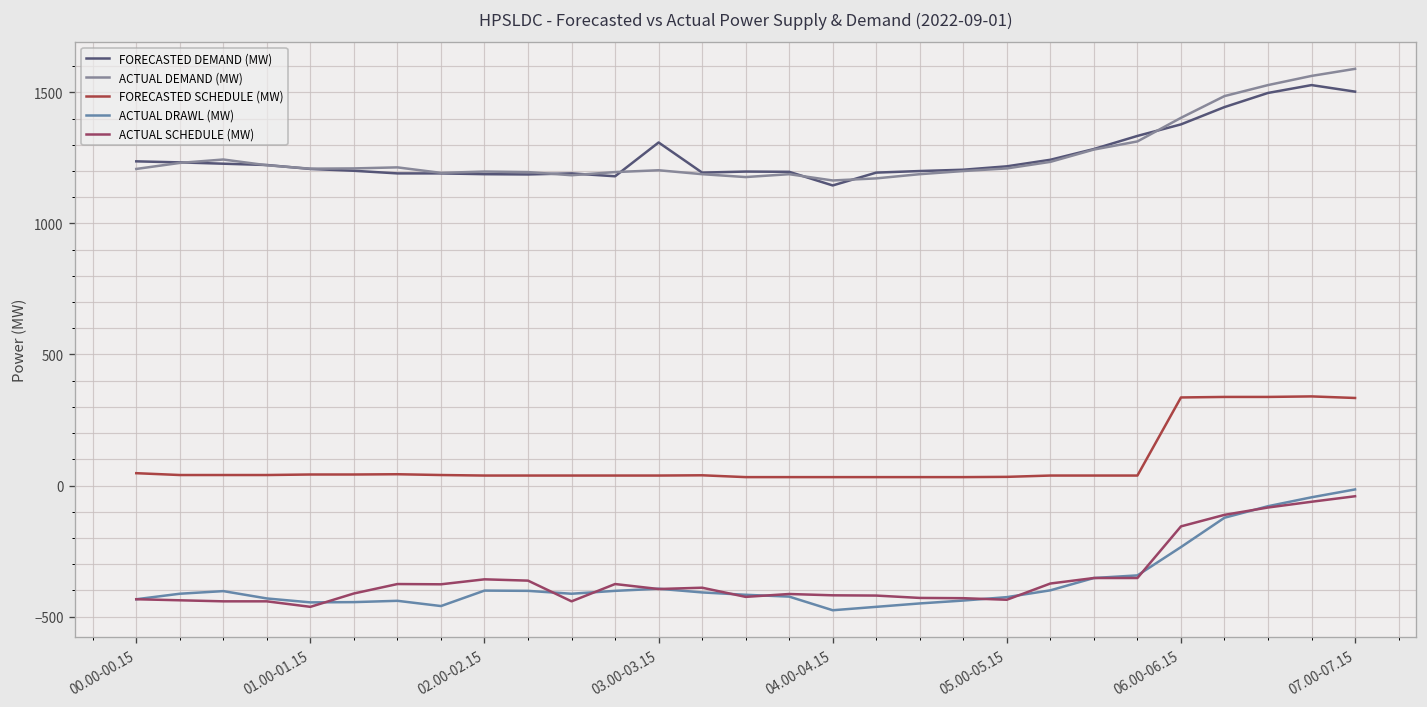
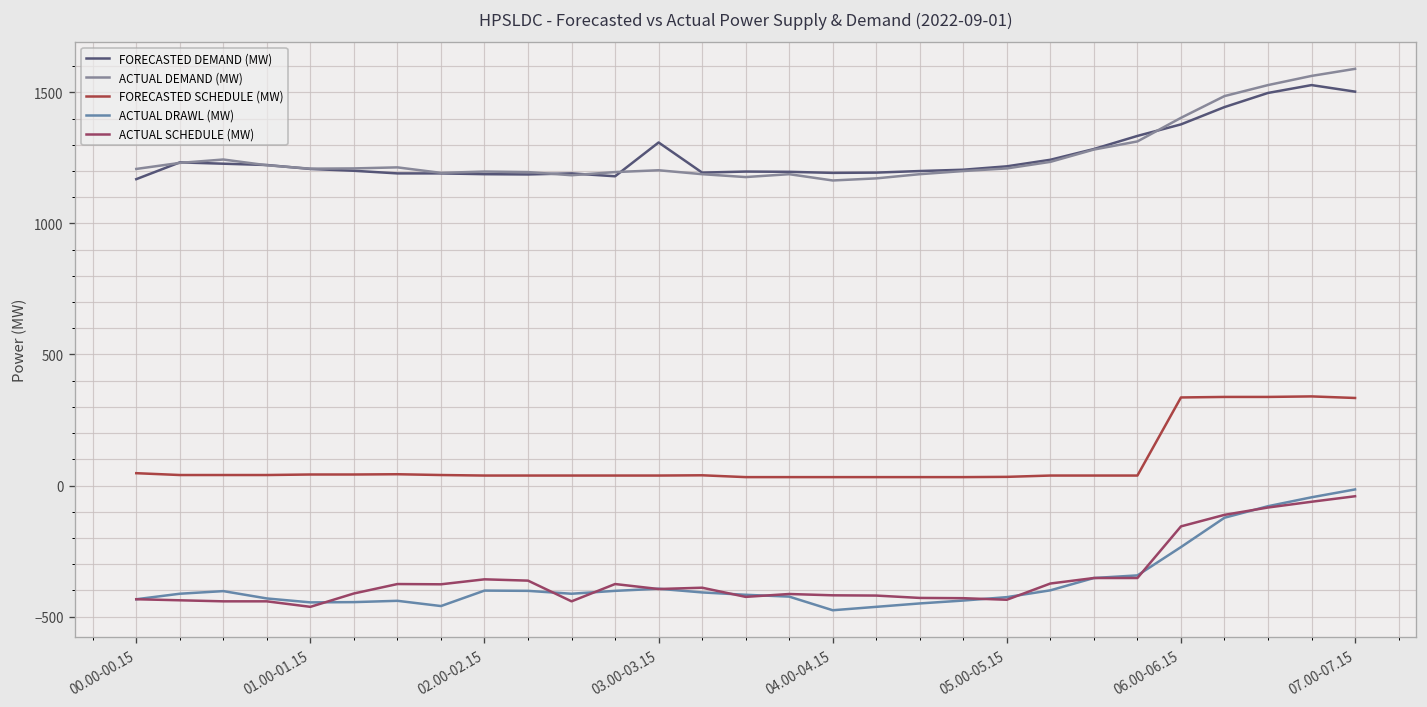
FORECASTED DEMAND (MW), 00.00-00.15: 1240 -> 1170
FORECASTED DEMAND (MW), 04.00-04.15: 1150 -> 1190
